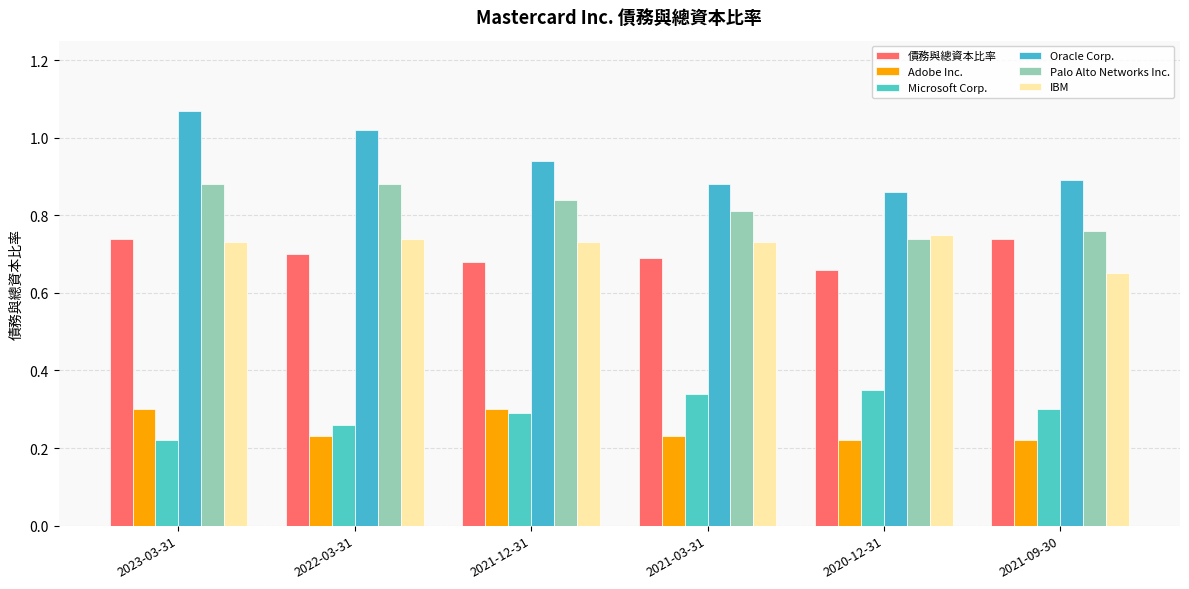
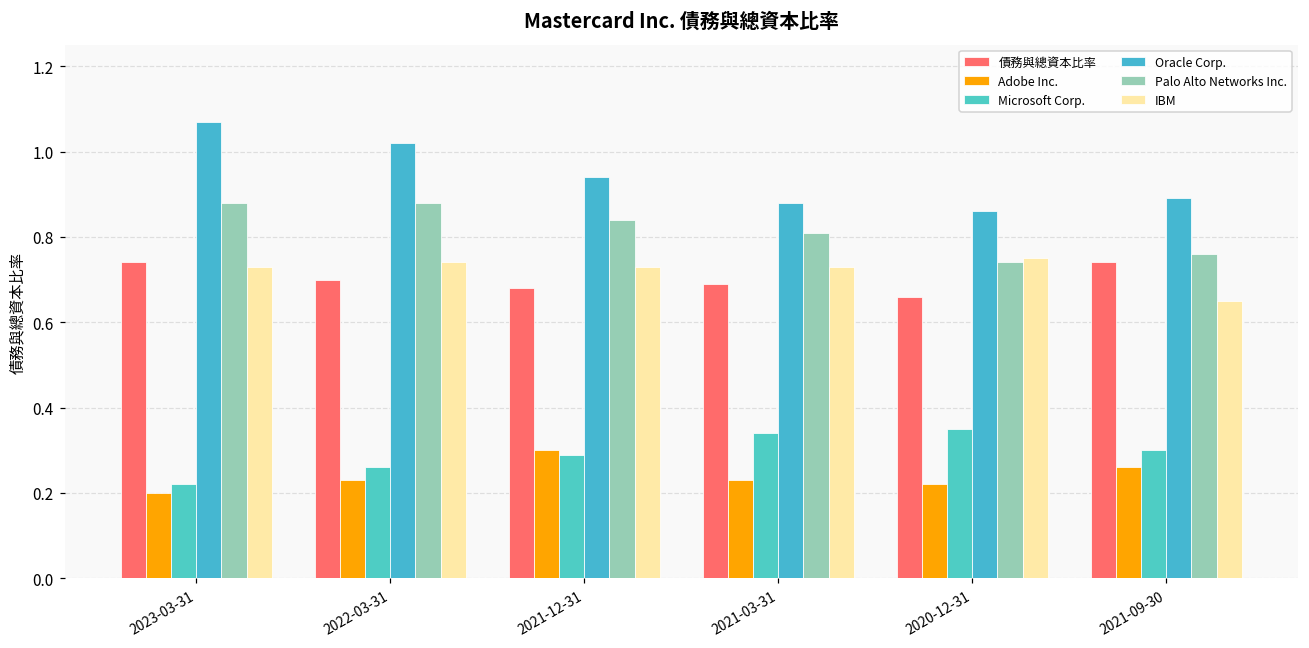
Adobe Inc., 2023-03-31: 0.3 -> 0.2
Adobe Inc., 2021-09-30: 0.22 -> 0.26
